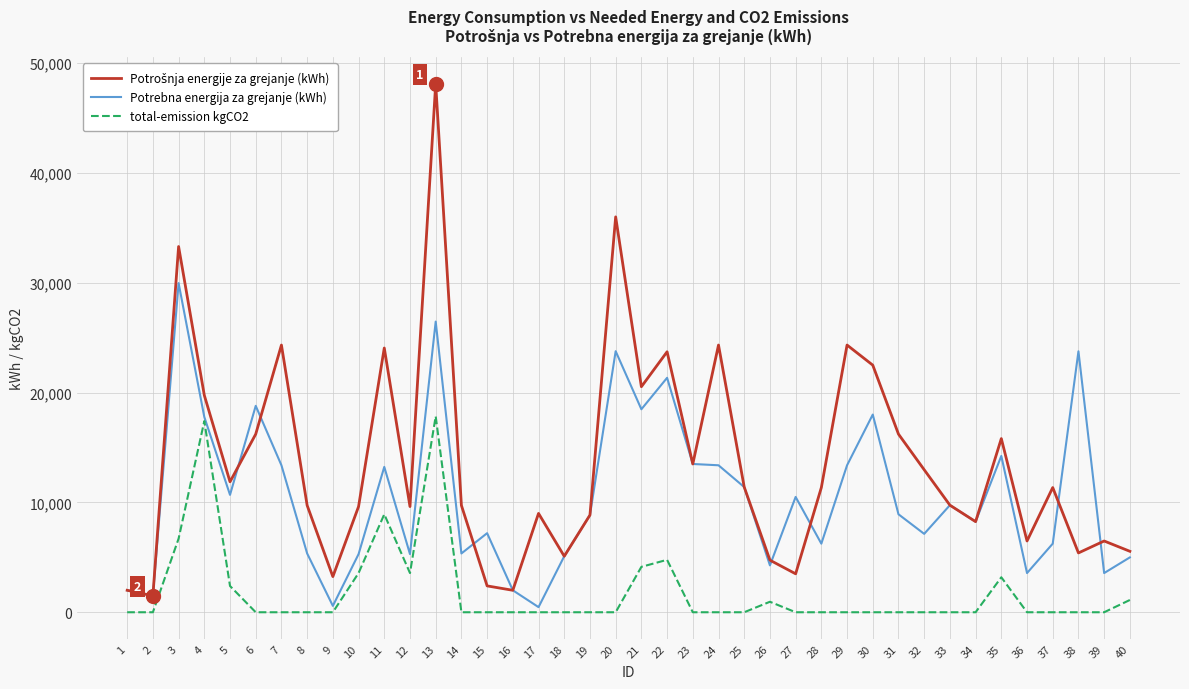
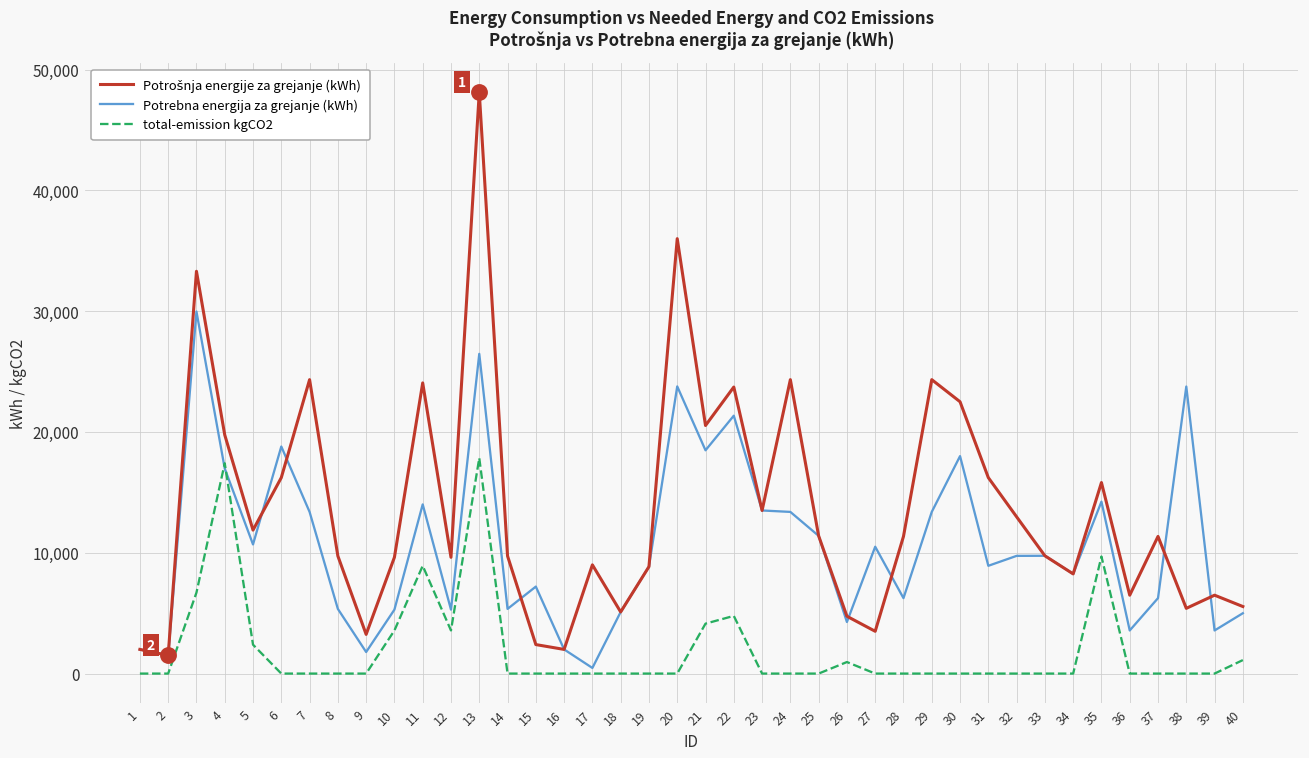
Potrebna energija za grejanje (kWh), 4: 17,800 -> 17,000
Potrebna energija za grejanje (kWh), 9: 600 -> 1,800
Potrebna energija za grejanje (kWh), 11: 13,200 -> 14,000
Potrebna energija za grejanje (kWh), 32: 7,100 -> 9,700
total-emission kgCO2, 35: 3,200 -> 9,700
